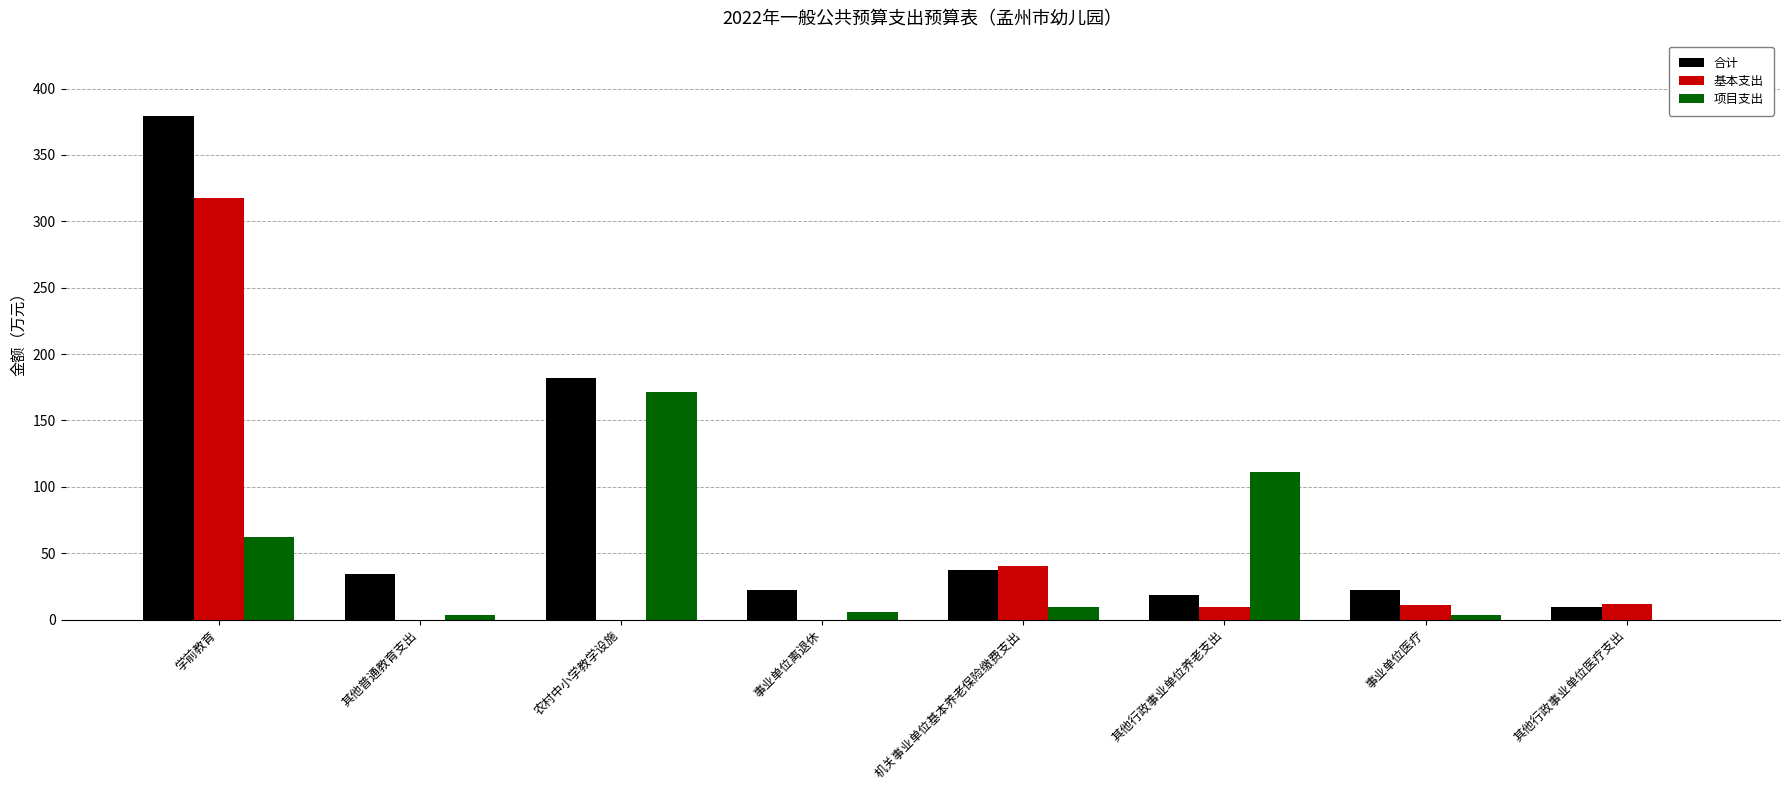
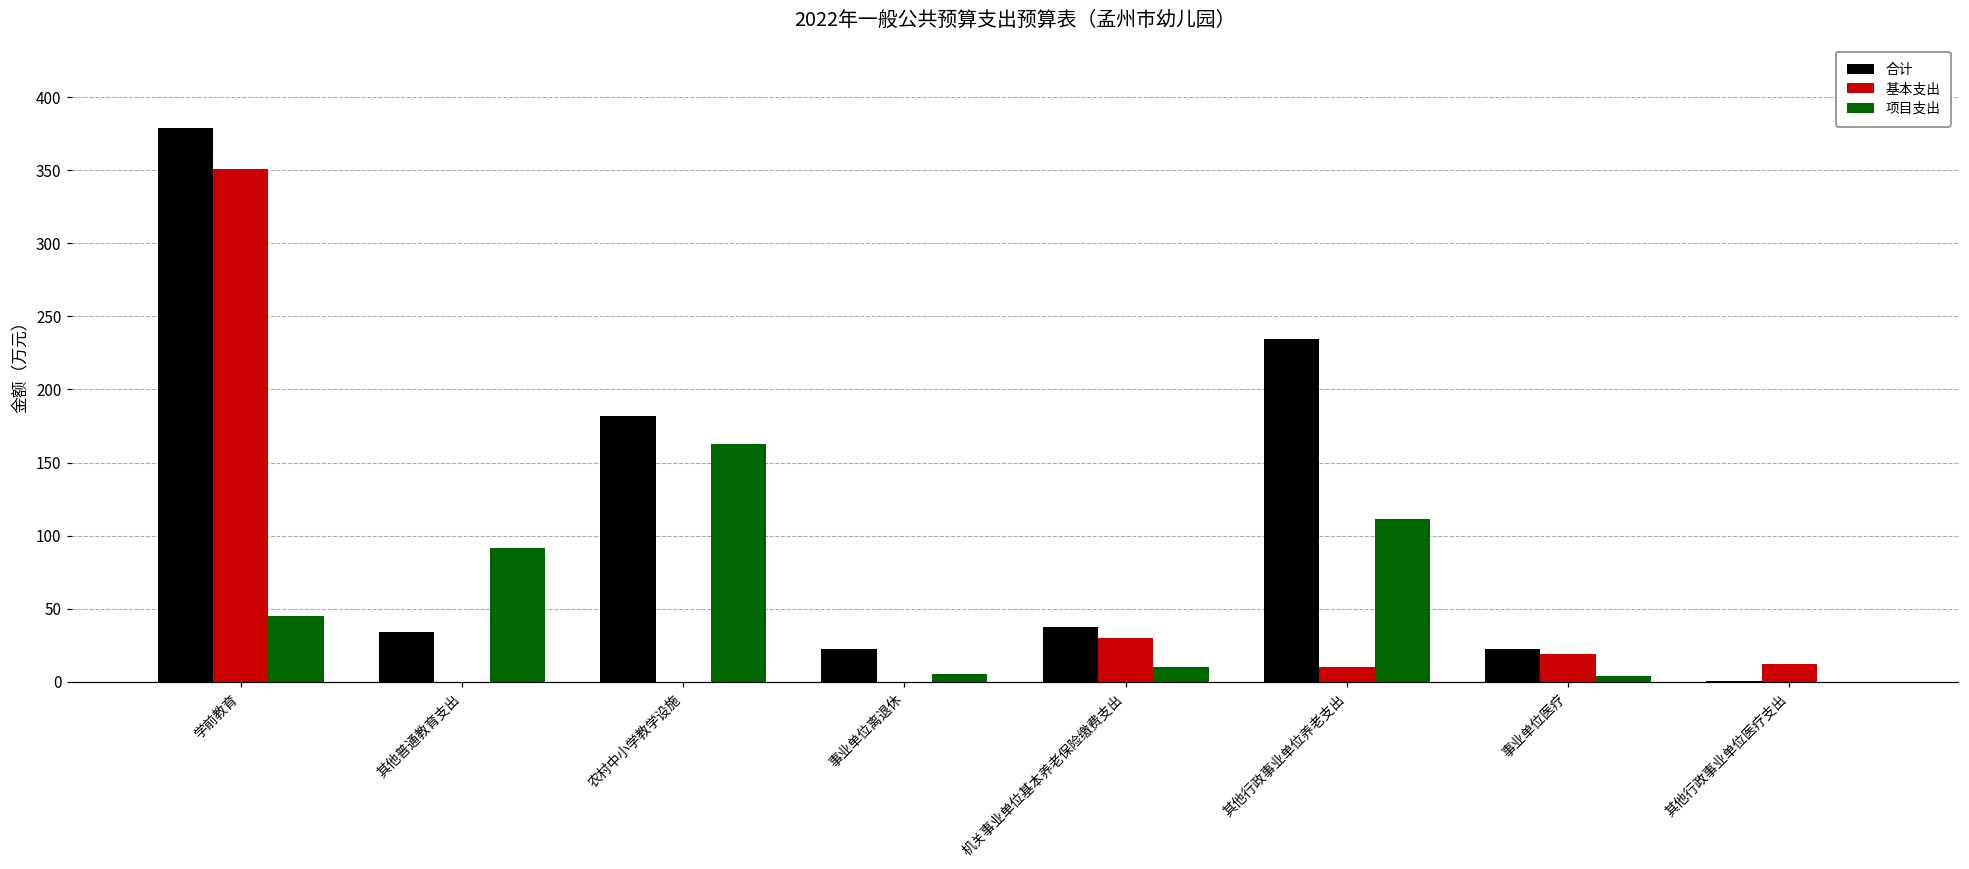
基本支出, 学前教育: 317 -> 351
项目支出, 学前教育: 62 -> 45
项目支出, 其他普通教育支出: 4 -> 92
项目支出, 农村中小学教学设施: 172 -> 163
基本支出, 机关事业单位基本养老保险缴费支出: 40 -> 30
合计, 其他行政事业单位养老支出: 19 -> 235
基本支出, 事业单位医疗: 11 -> 19
合计, 其他行政事业单位医疗支出: 10 -> 1
